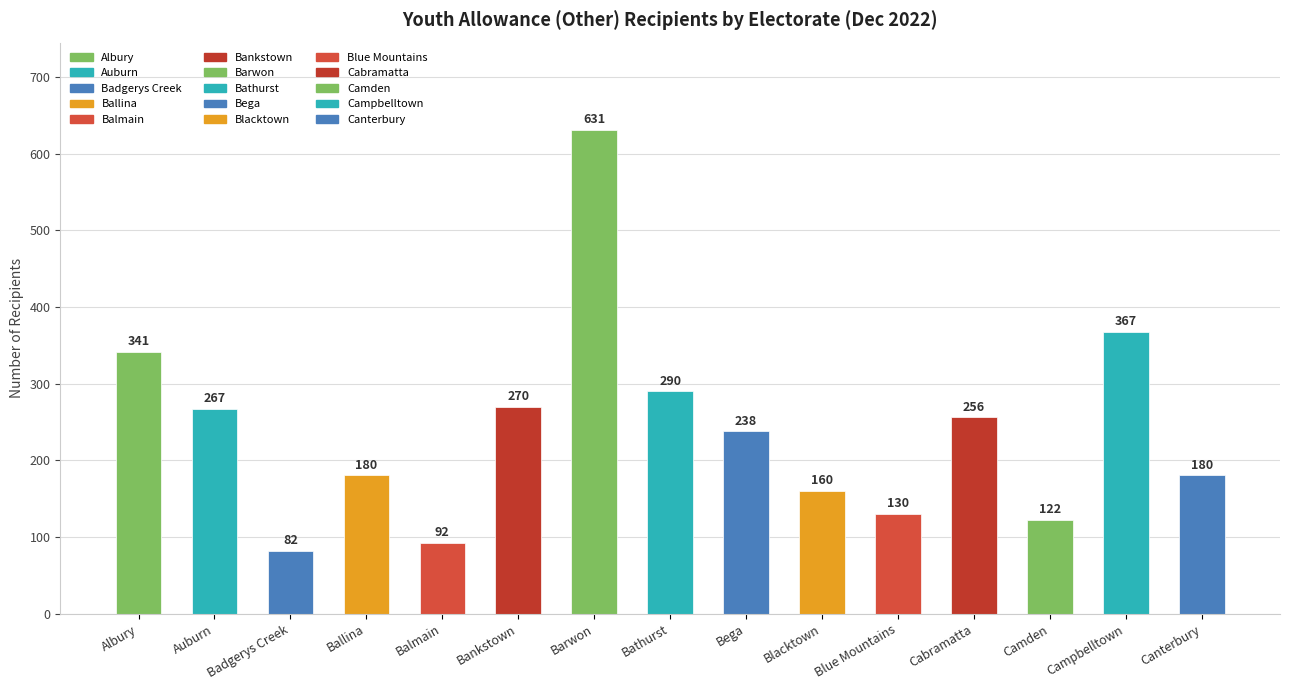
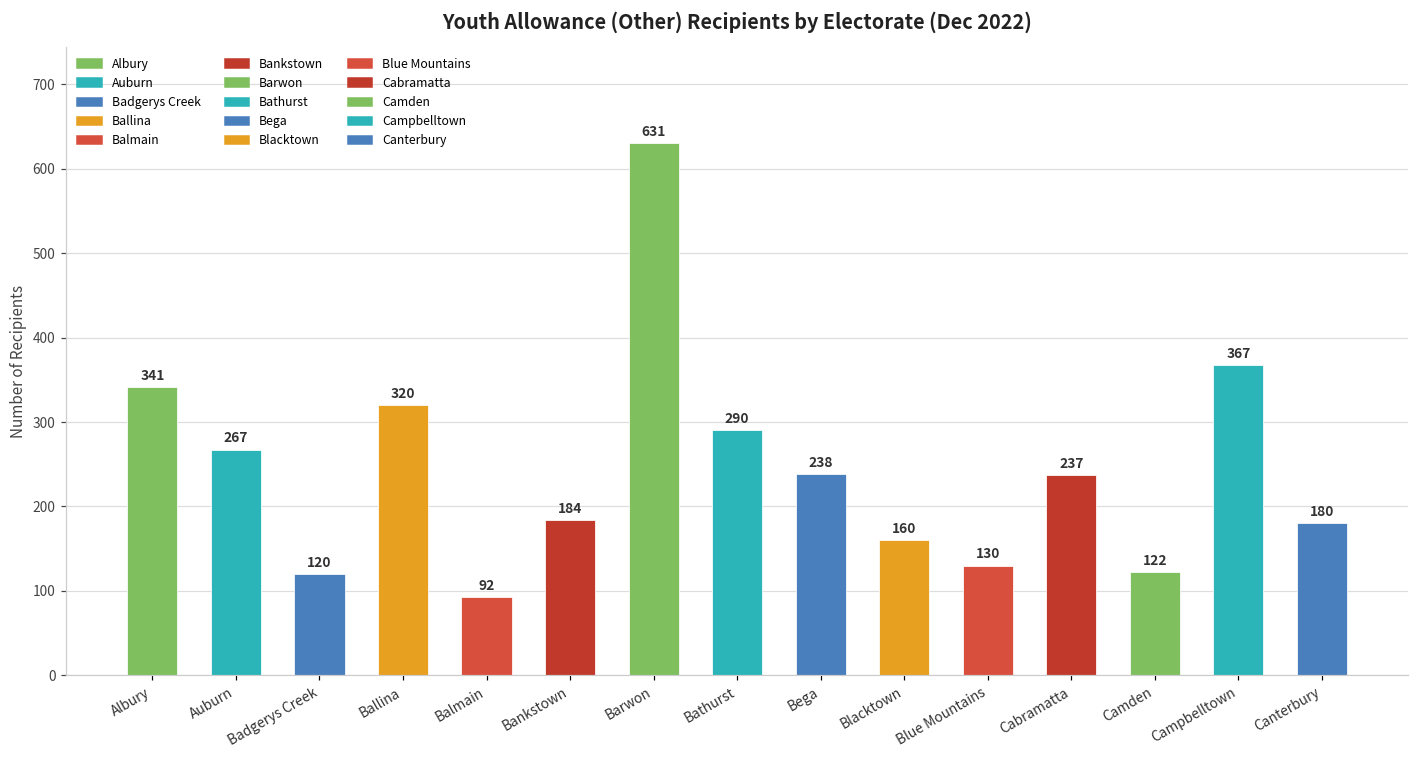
Badgerys Creek: 82 -> 120
Ballina: 180 -> 320
Bankstown: 270 -> 184
Cabramatta: 256 -> 237
